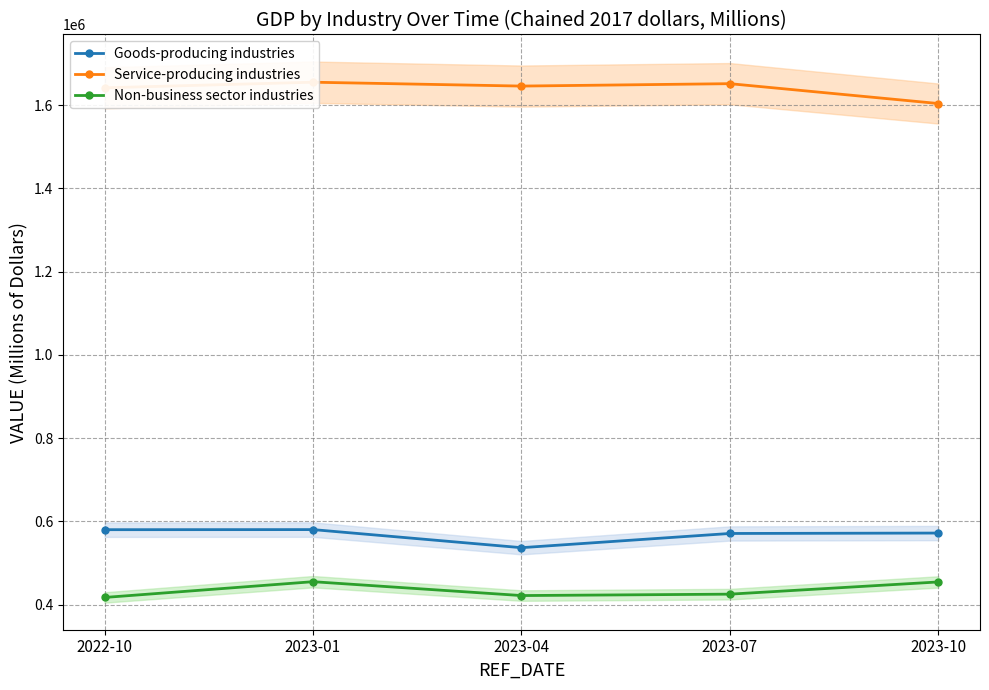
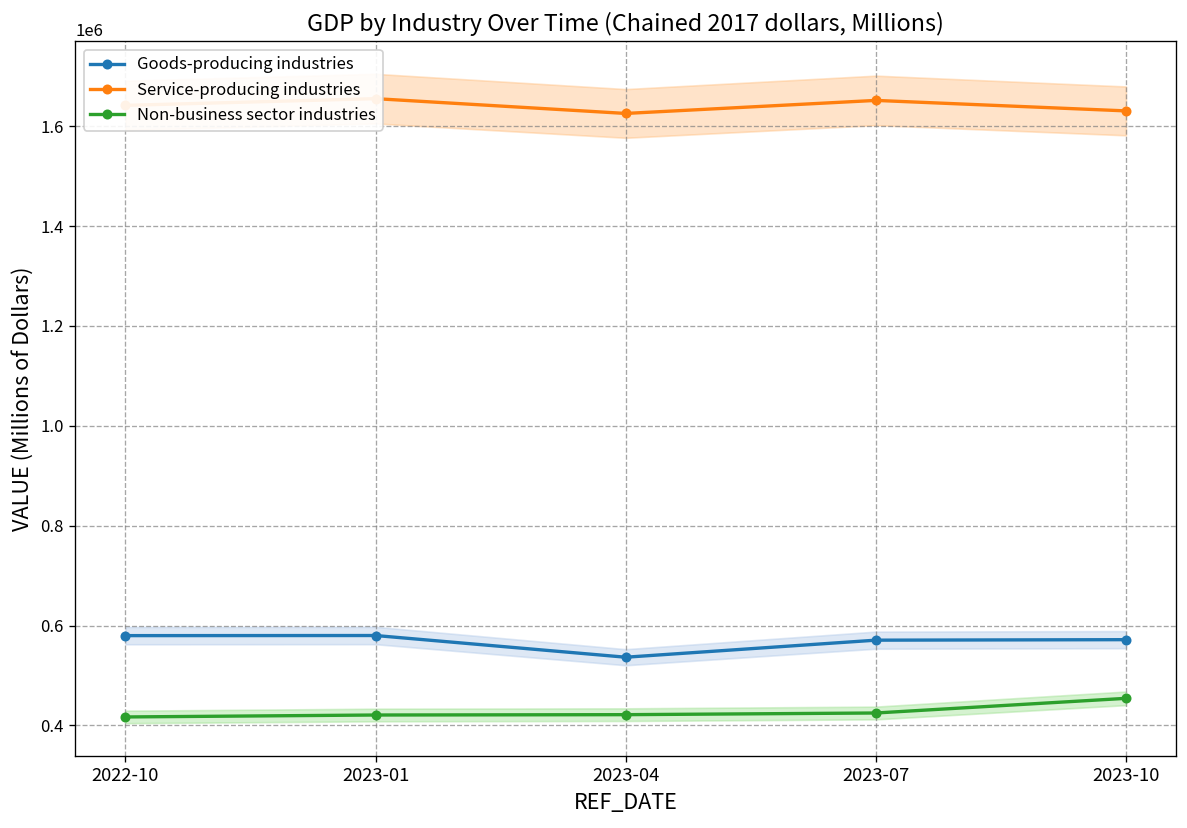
Non-business sector industries, 2023-01: 450000 -> 420000
Service-producing industries, 2023-04: 1650000 -> 1630000
Service-producing industries, 2023-10: 1600000 -> 1630000
